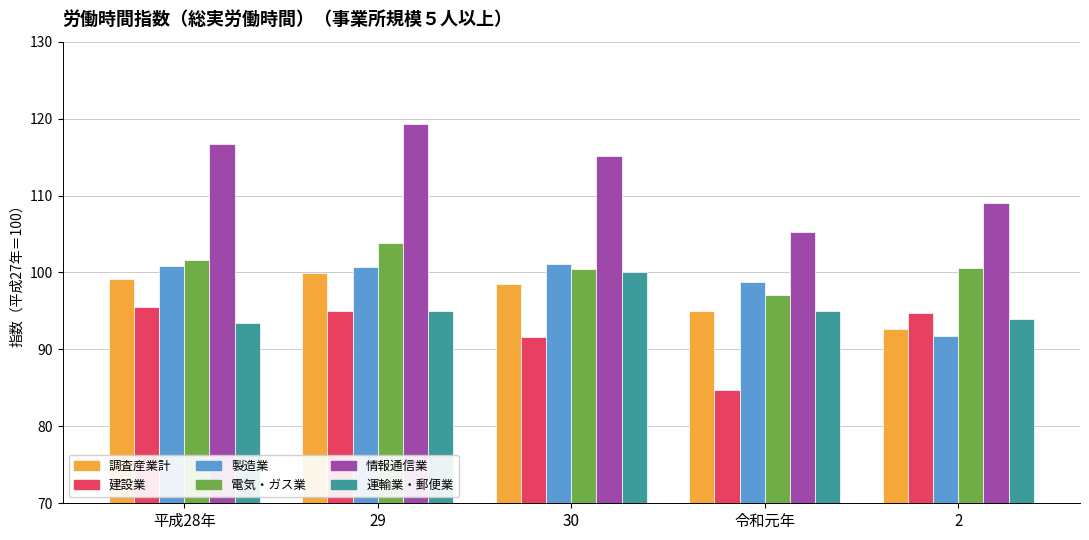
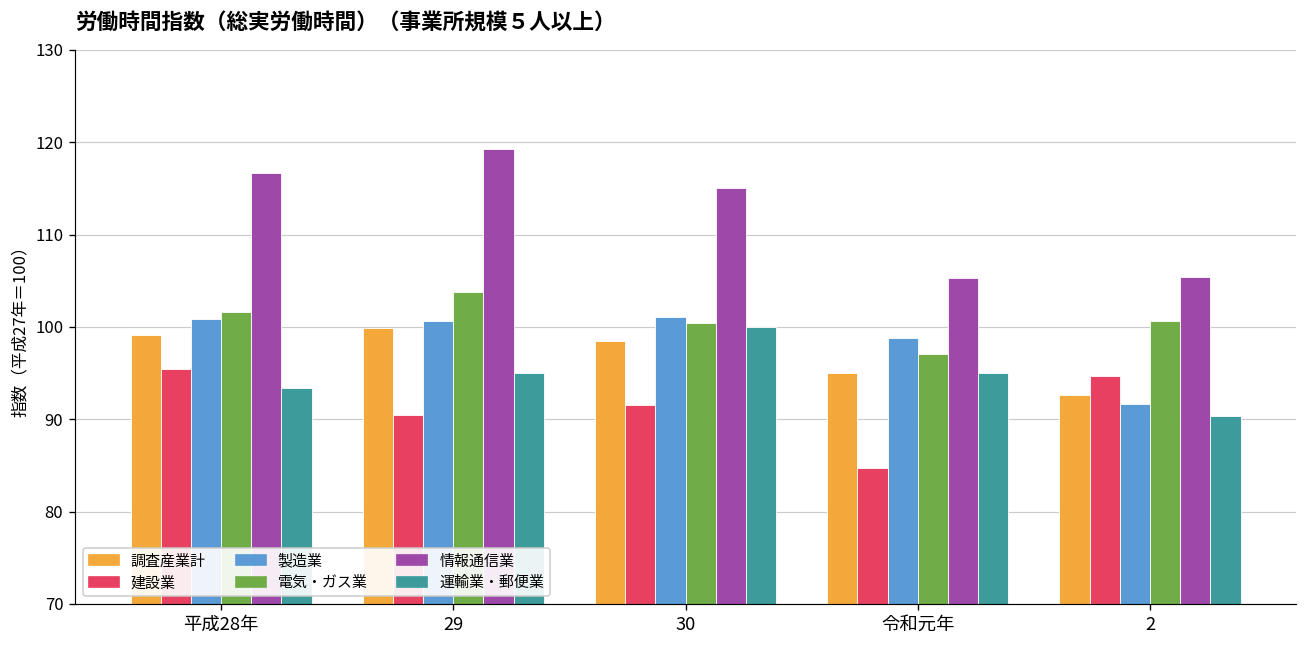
建設業, 29: 95 -> 91
情報通信業, 2: 109 -> 105
運輸業・郵便業, 2: 94 -> 90
